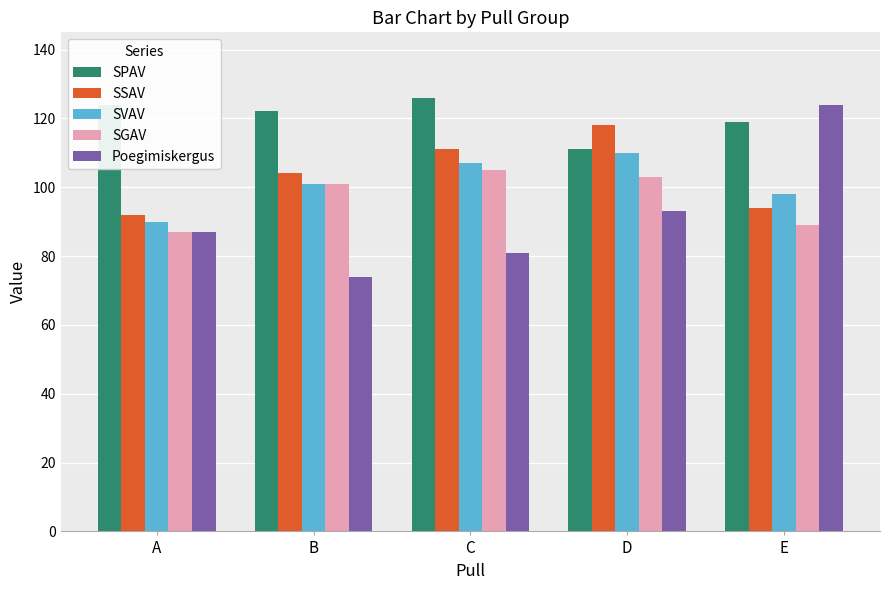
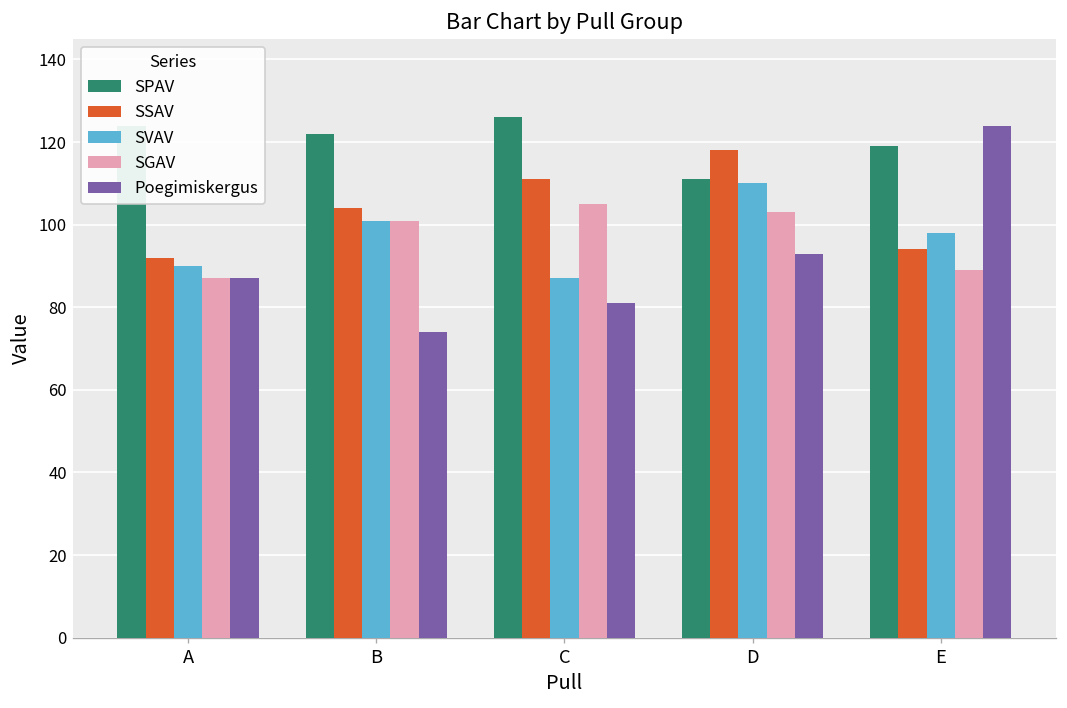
SVAV, C: 107 -> 87
